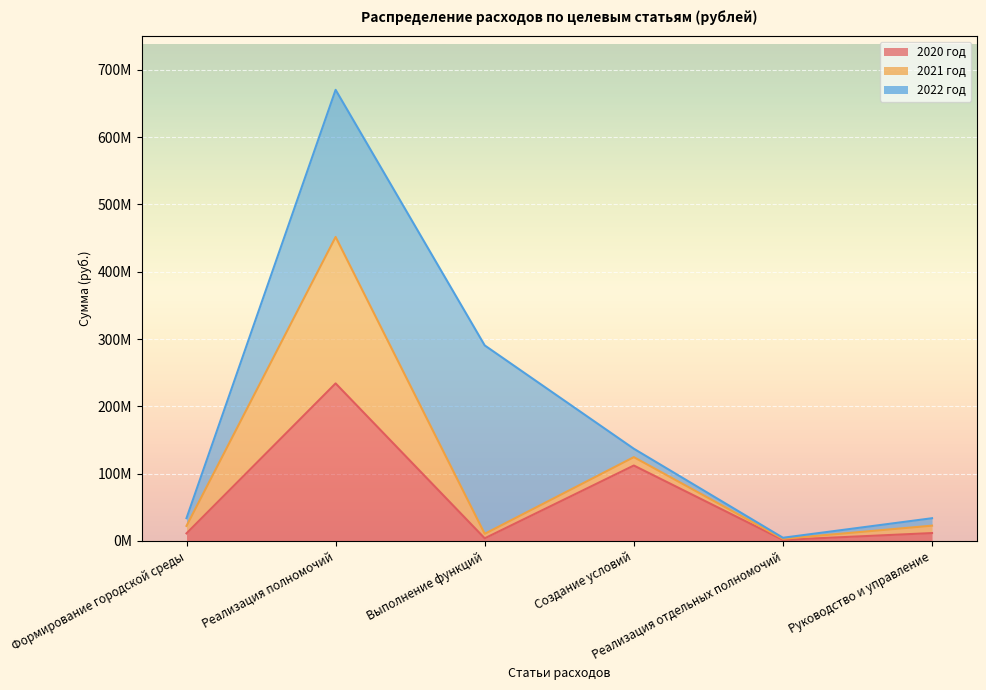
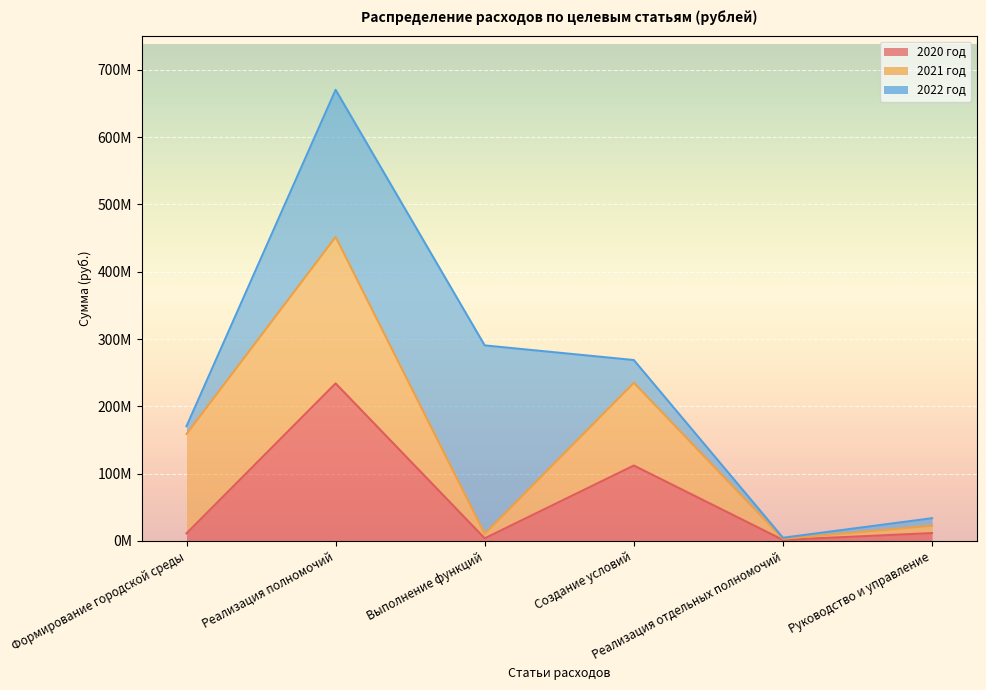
2021 год, Формирование городской среды: 10000000 -> 150000000
2021 год, Создание условий: 10000000 -> 120000000
2022 год, Создание условий: 10000000 -> 30000000
